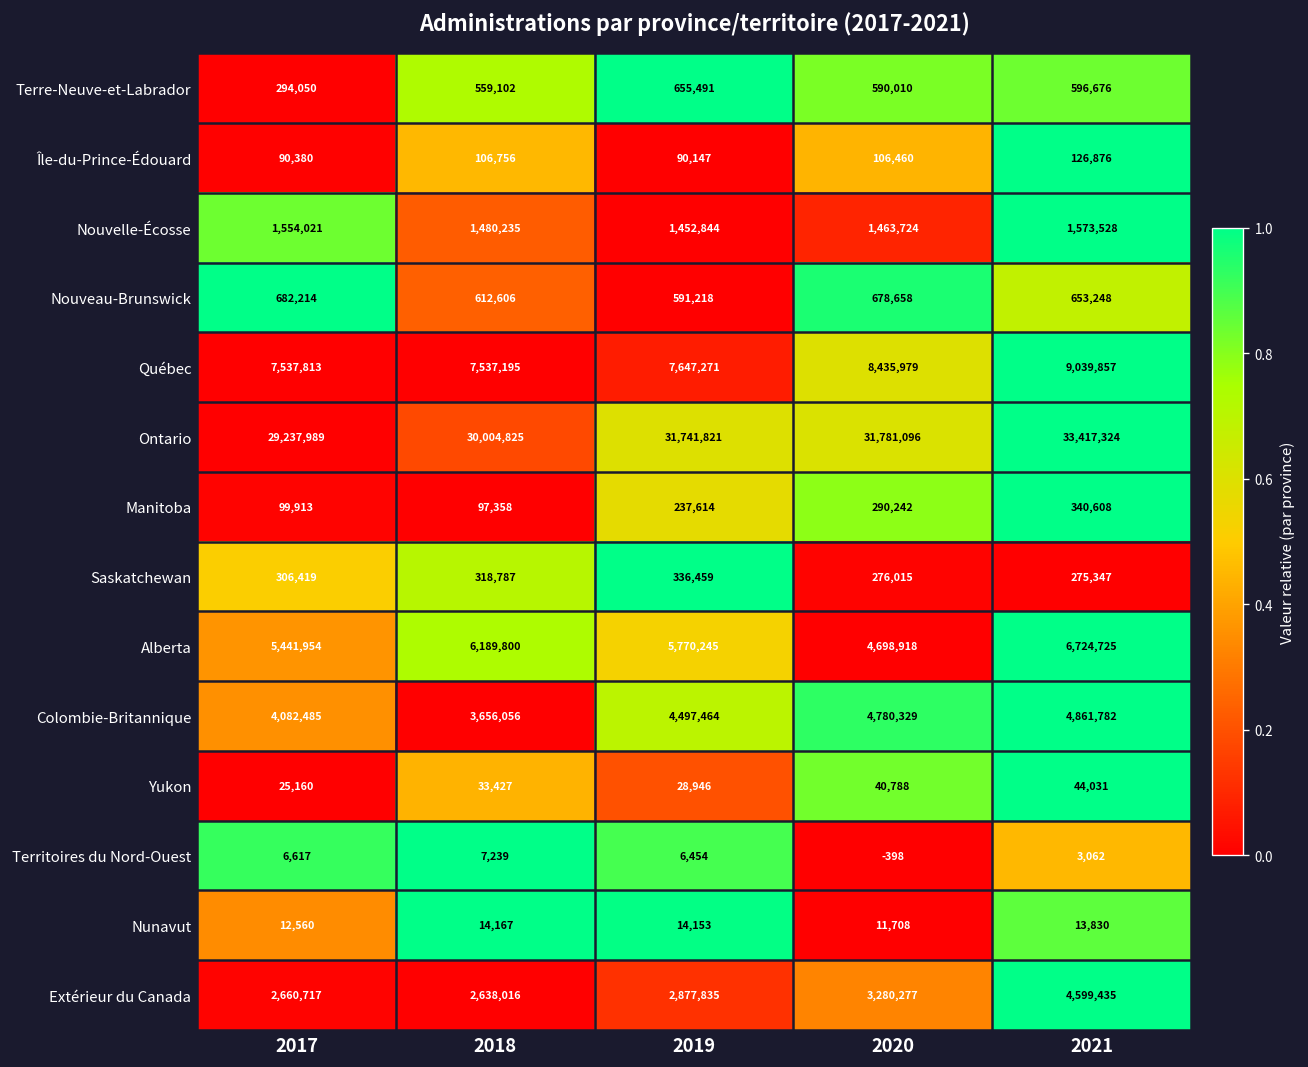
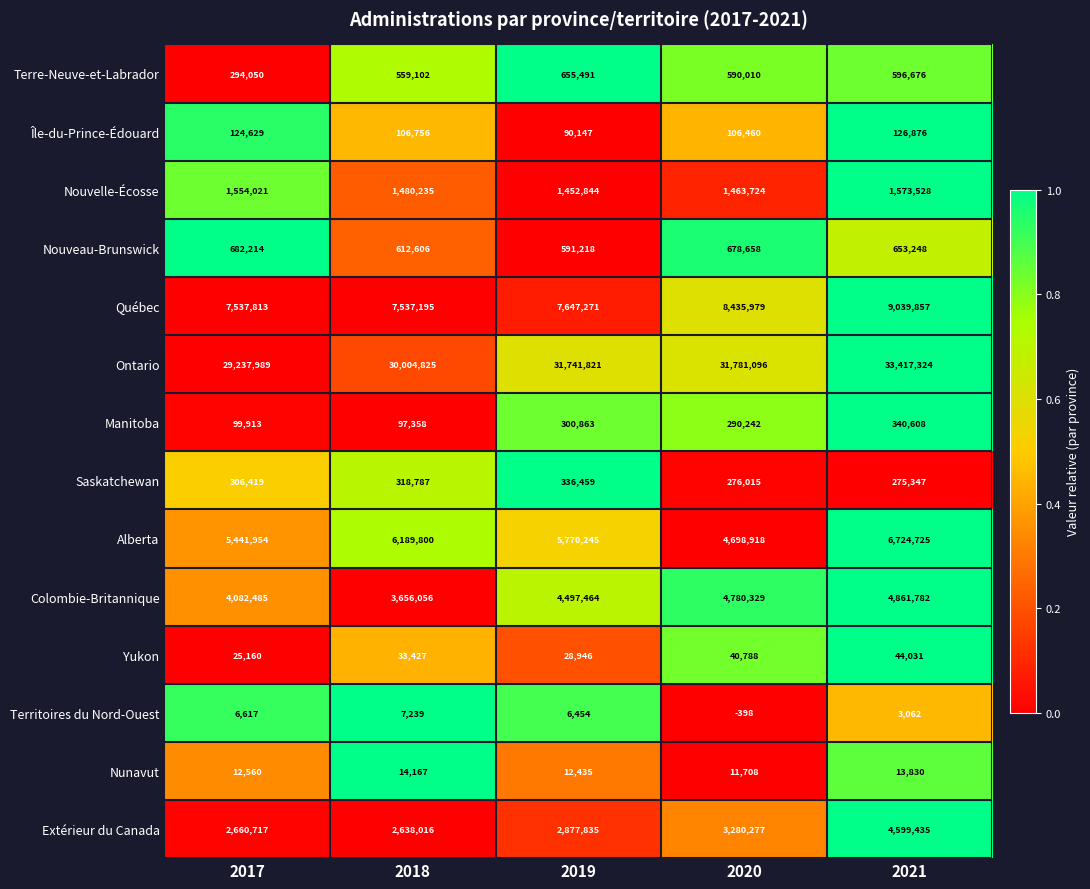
Île-du-Prince-Édouard, 2017: 90,380 -> 124,629
Manitoba, 2019: 237,614 -> 300,863
Nunavut, 2019: 14,153 -> 12,435
